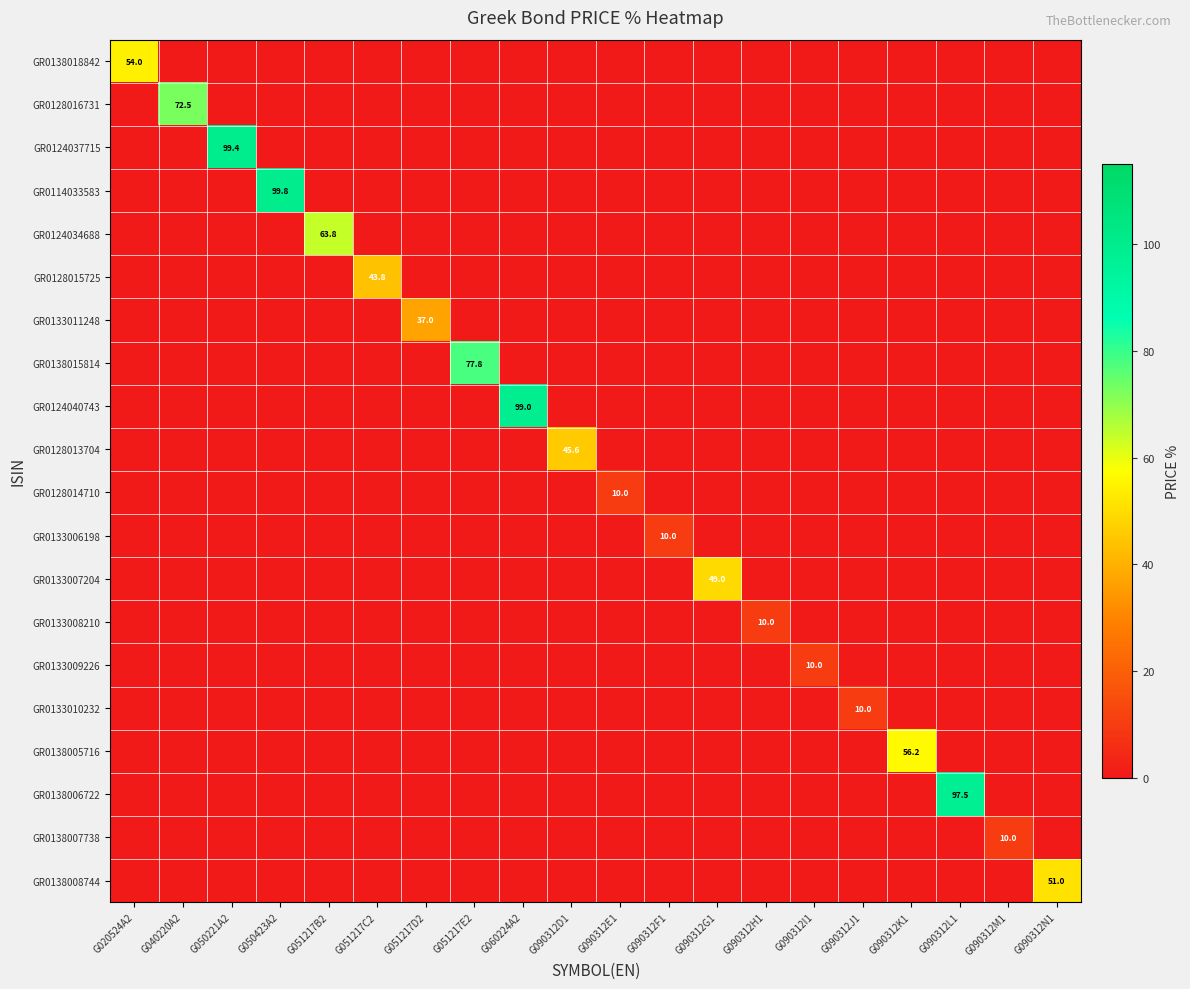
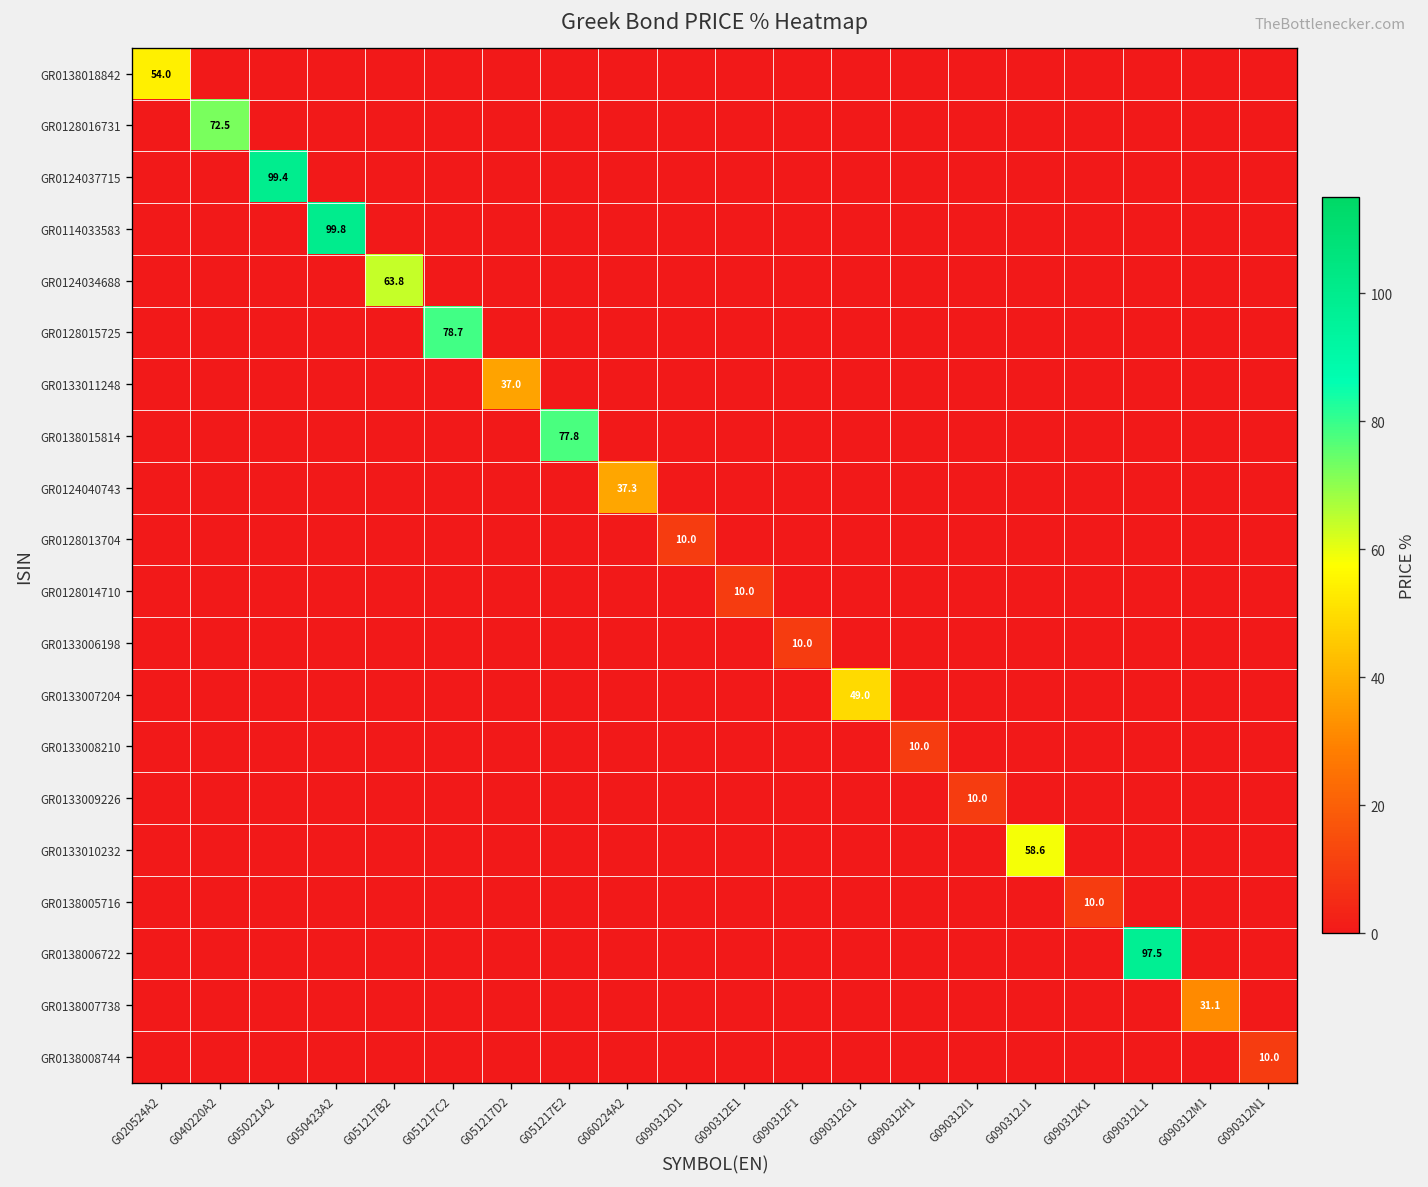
GR0128015725, G051217C2: 43.8 -> 78.7
GR0124040743, G060224A2: 99.0 -> 37.3
GR0128013704, G090312D1: 45.6 -> 10.0
GR0133010232, G090312J1: 10.0 -> 58.6
GR0138005716, G090312K1: 56.2 -> 10.0
GR0138007738, G090312M1: 10.0 -> 31.1
GR0138008744, G090312N1: 51.0 -> 10.0
